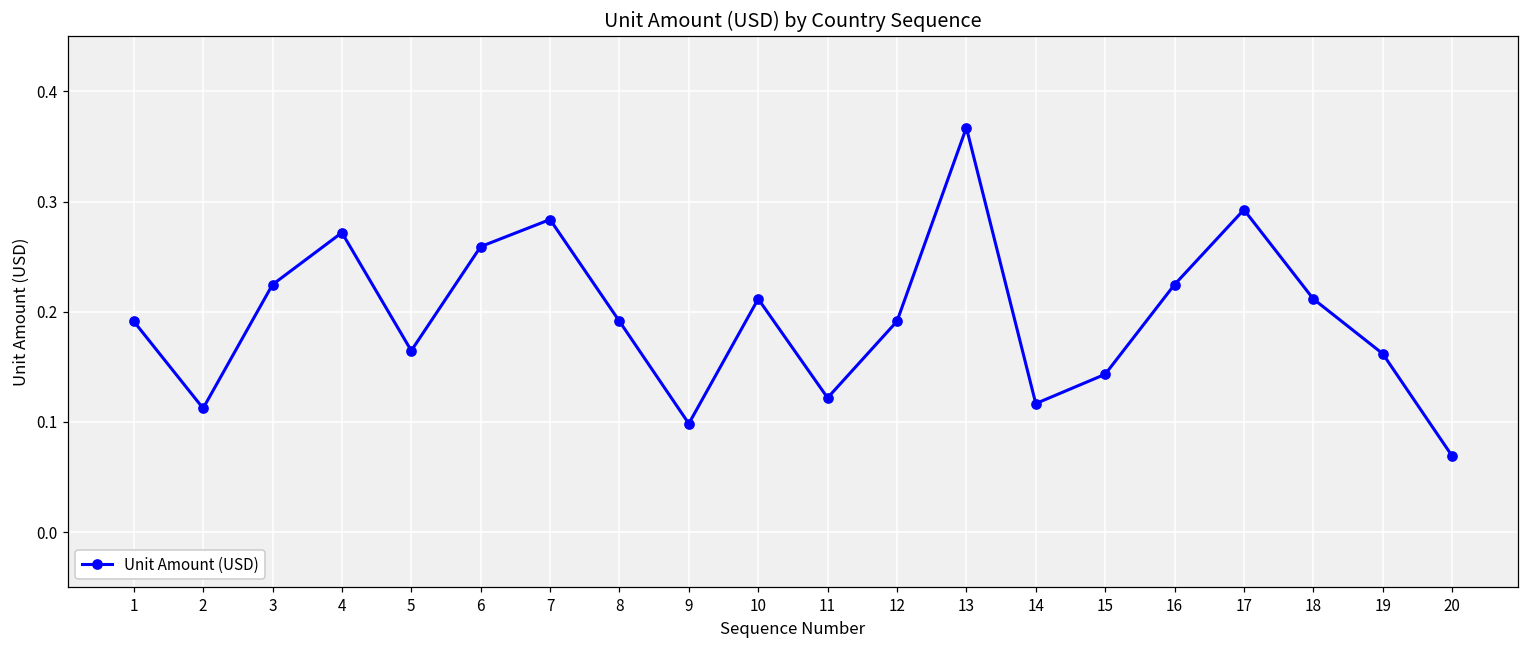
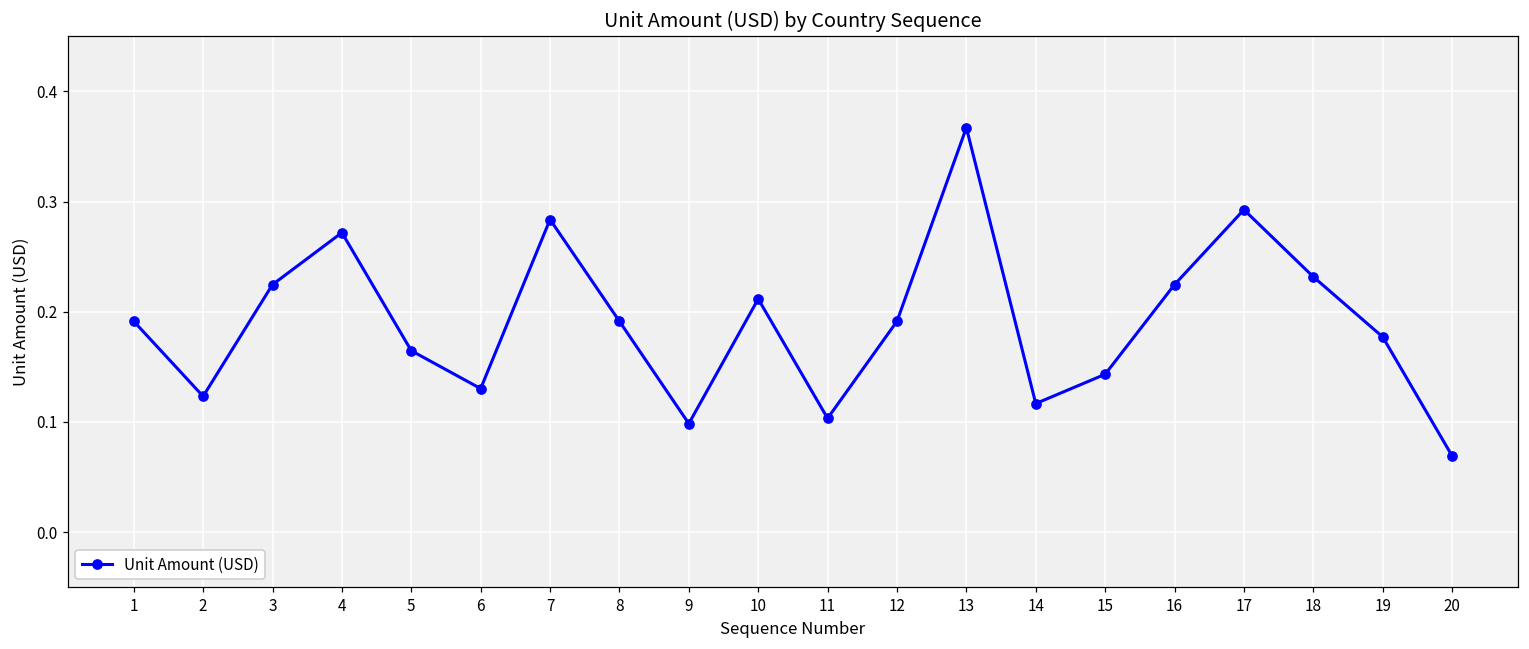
2: 0.112 -> 0.123
6: 0.259 -> 0.130
11: 0.122 -> 0.103
18: 0.212 -> 0.232
19: 0.162 -> 0.177
